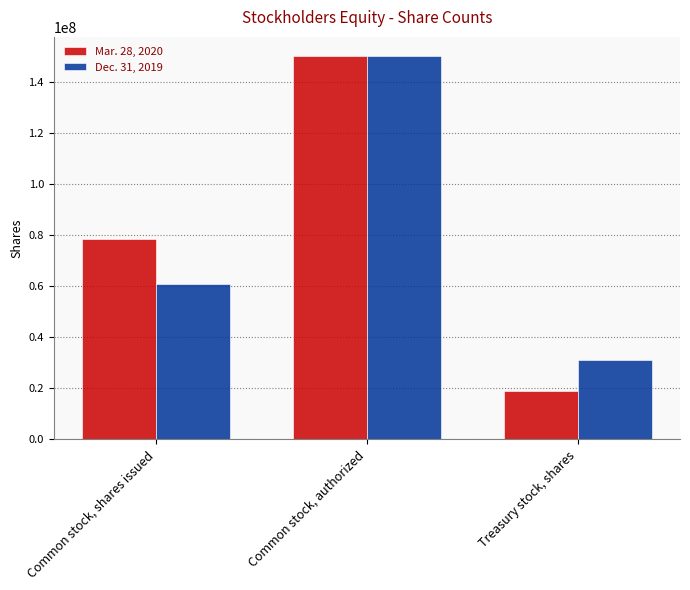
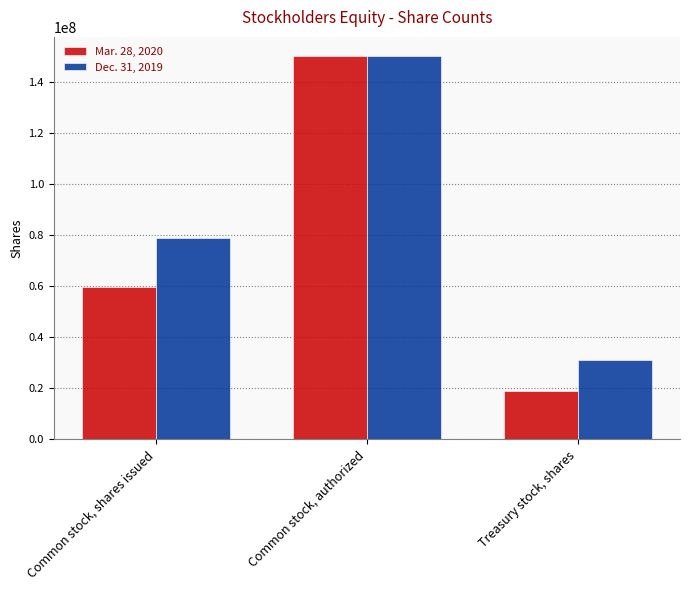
Mar. 28, 2020, Common stock, shares issued: 79000000 -> 60000000
Dec. 31, 2019, Common stock, shares issued: 61000000 -> 79000000
